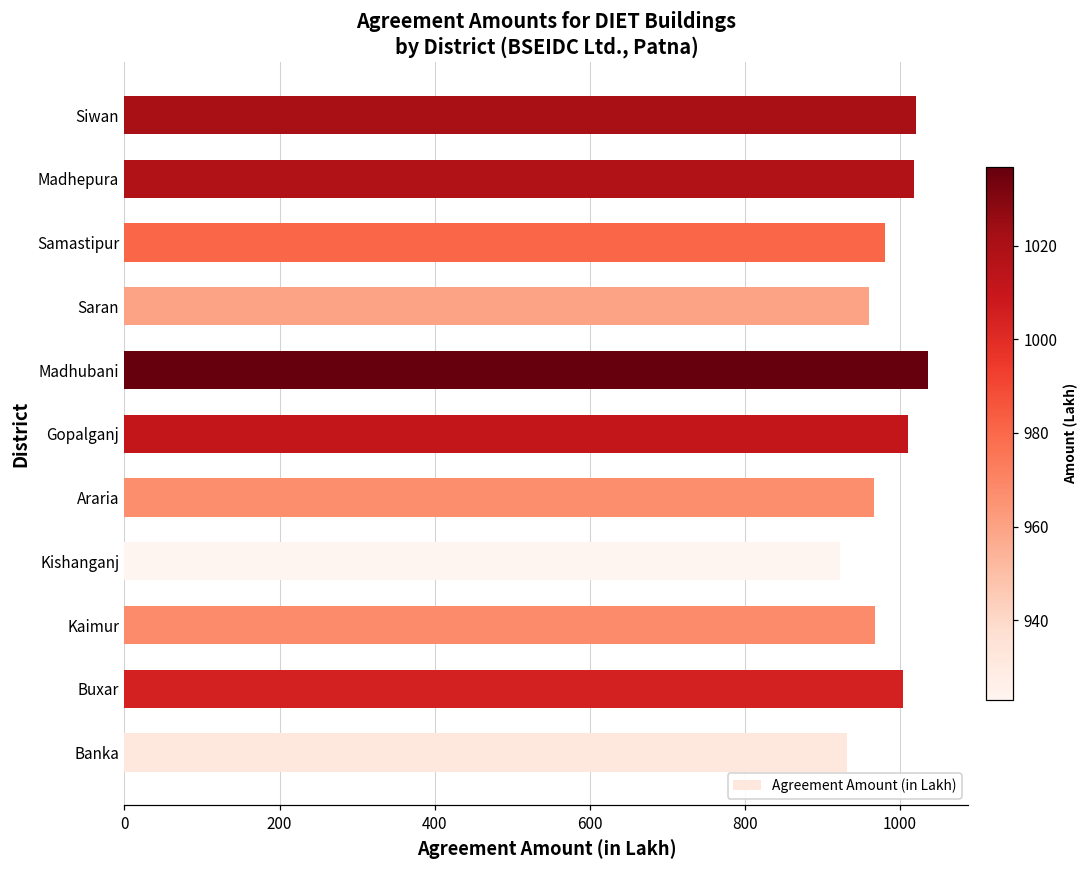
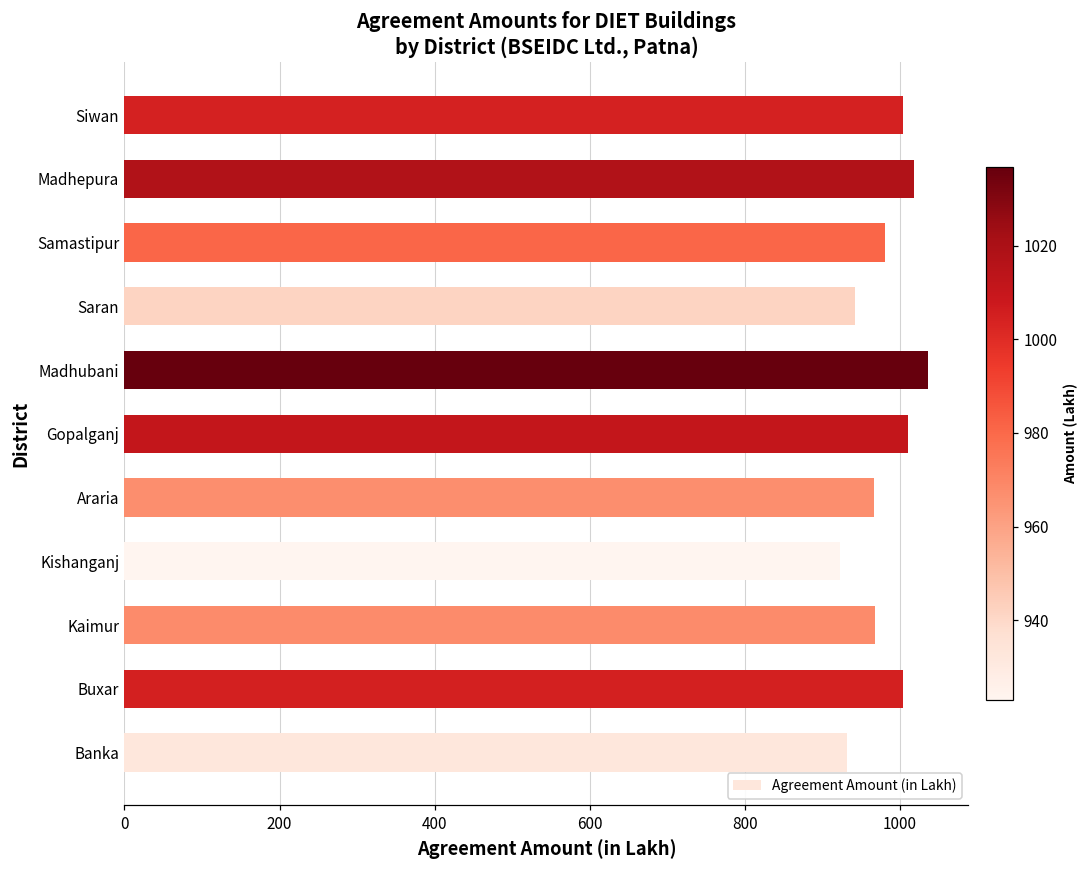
Siwan: 1020 -> 1000
Saran: 960 -> 940
